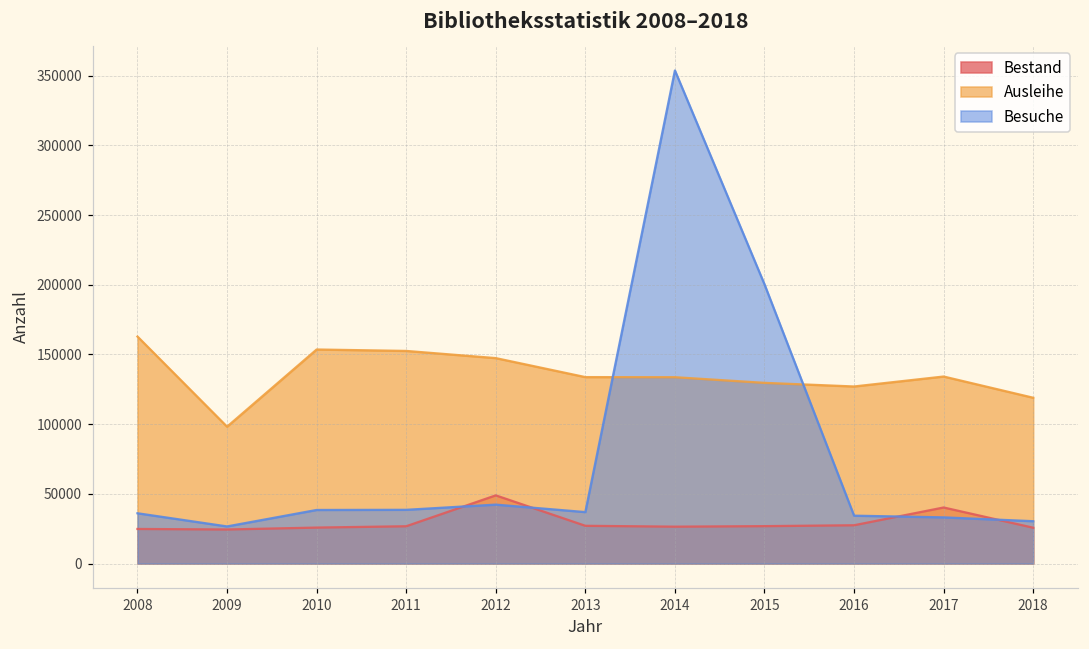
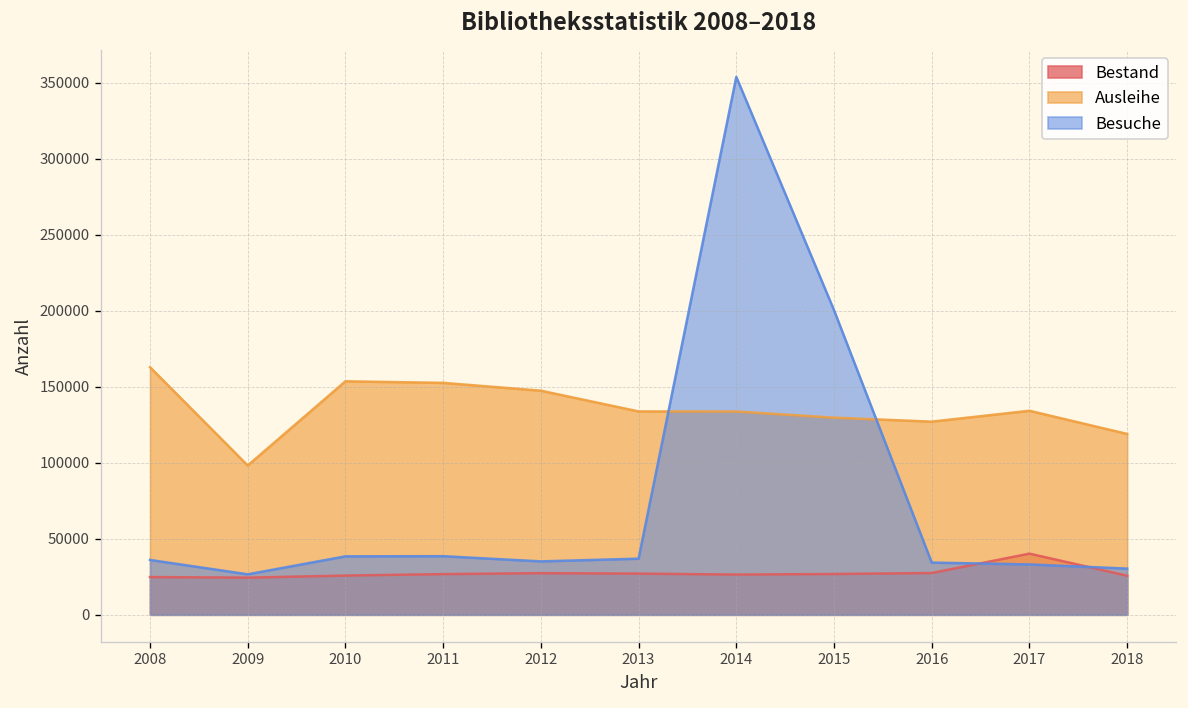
Bestand, 2012: 49000 -> 27000
Besuche, 2012: 42000 -> 35000
